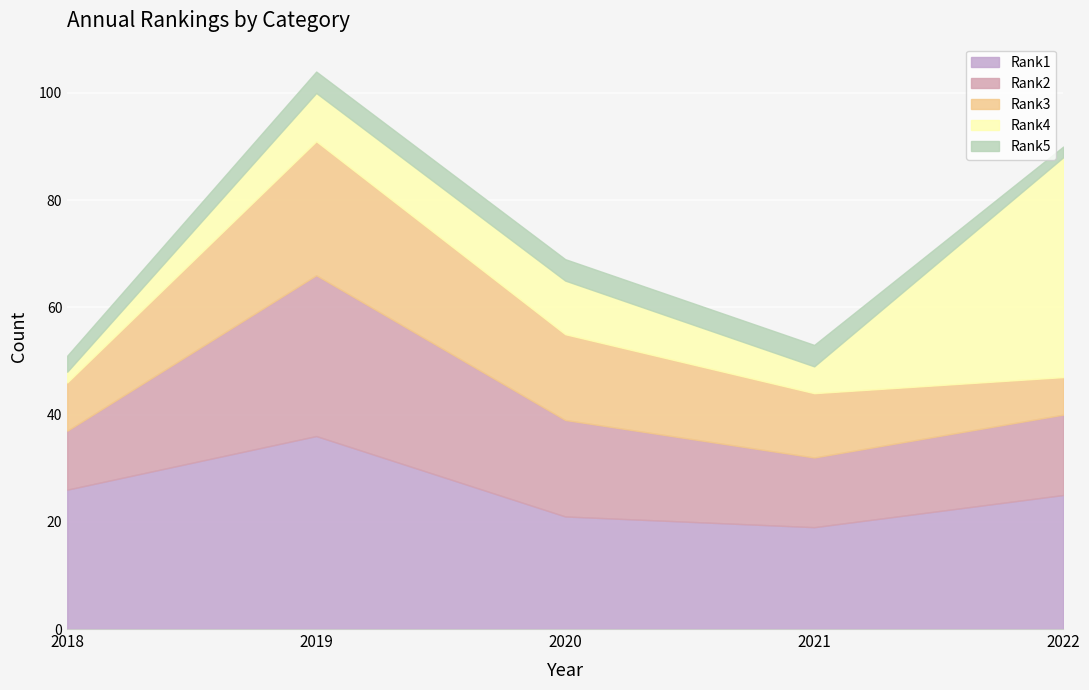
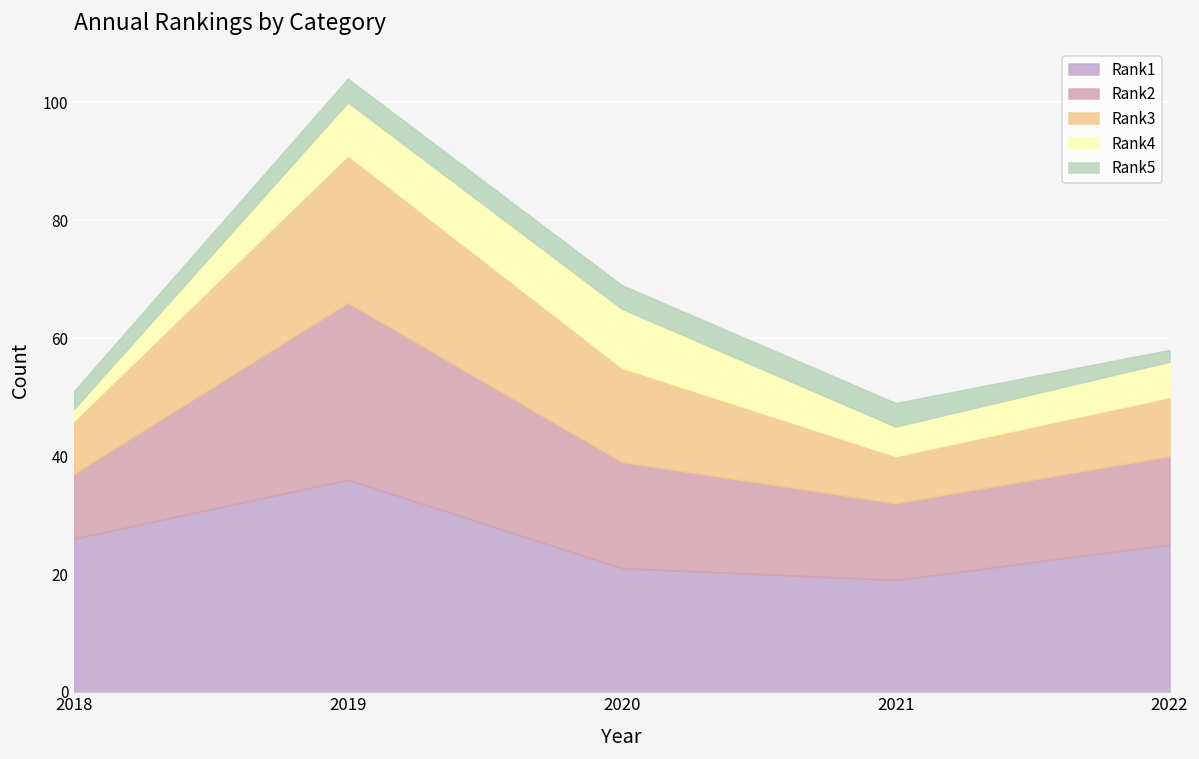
Rank3, 2021: 12 -> 8
Rank3, 2022: 7 -> 10
Rank4, 2022: 41 -> 6
